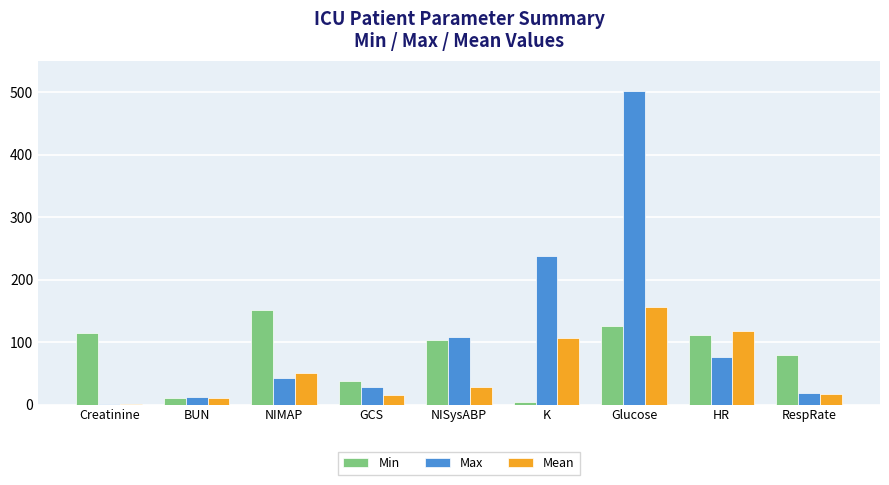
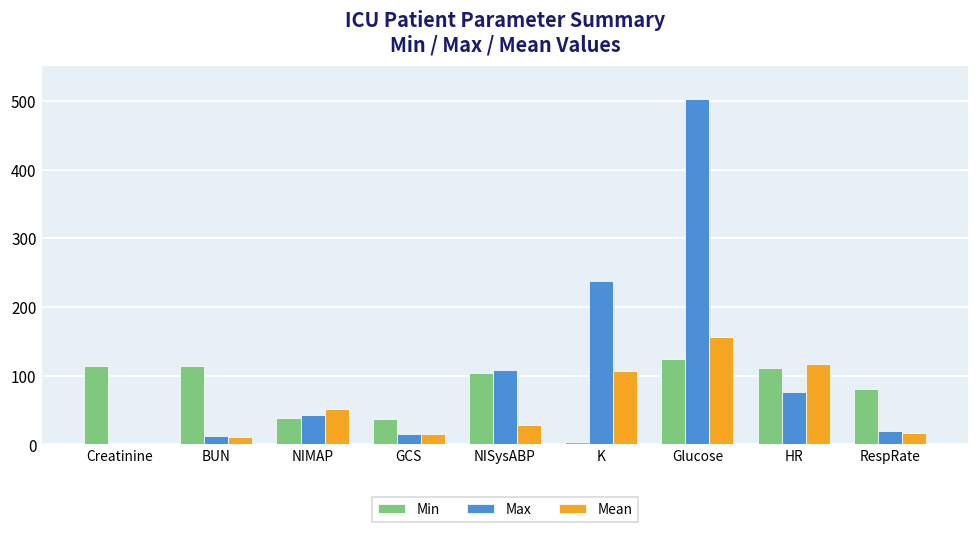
Min, BUN: 10 -> 110
Min, NIMAP: 150 -> 40
Max, GCS: 30 -> 20
